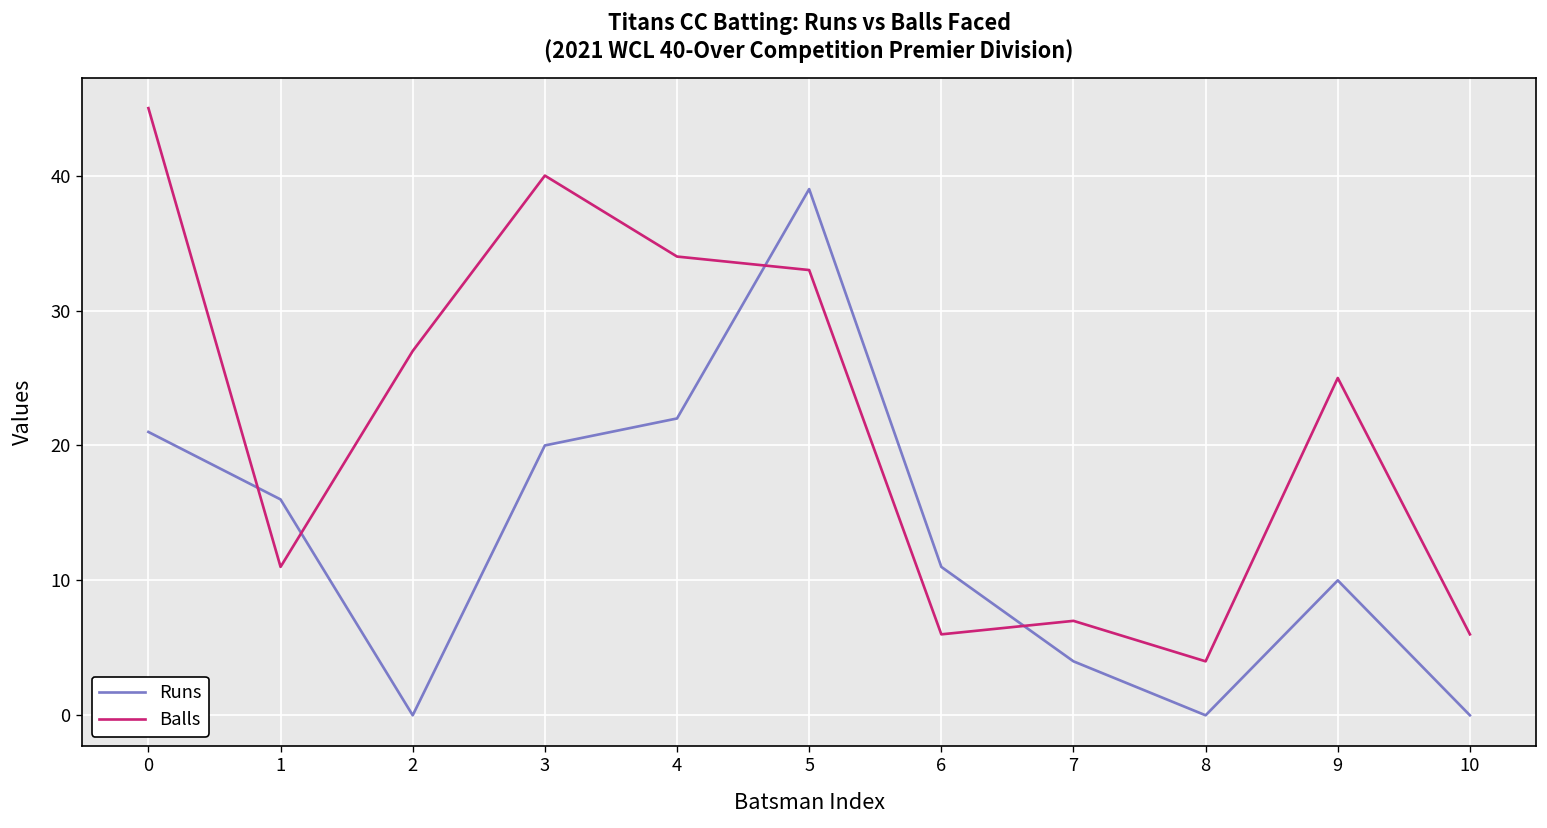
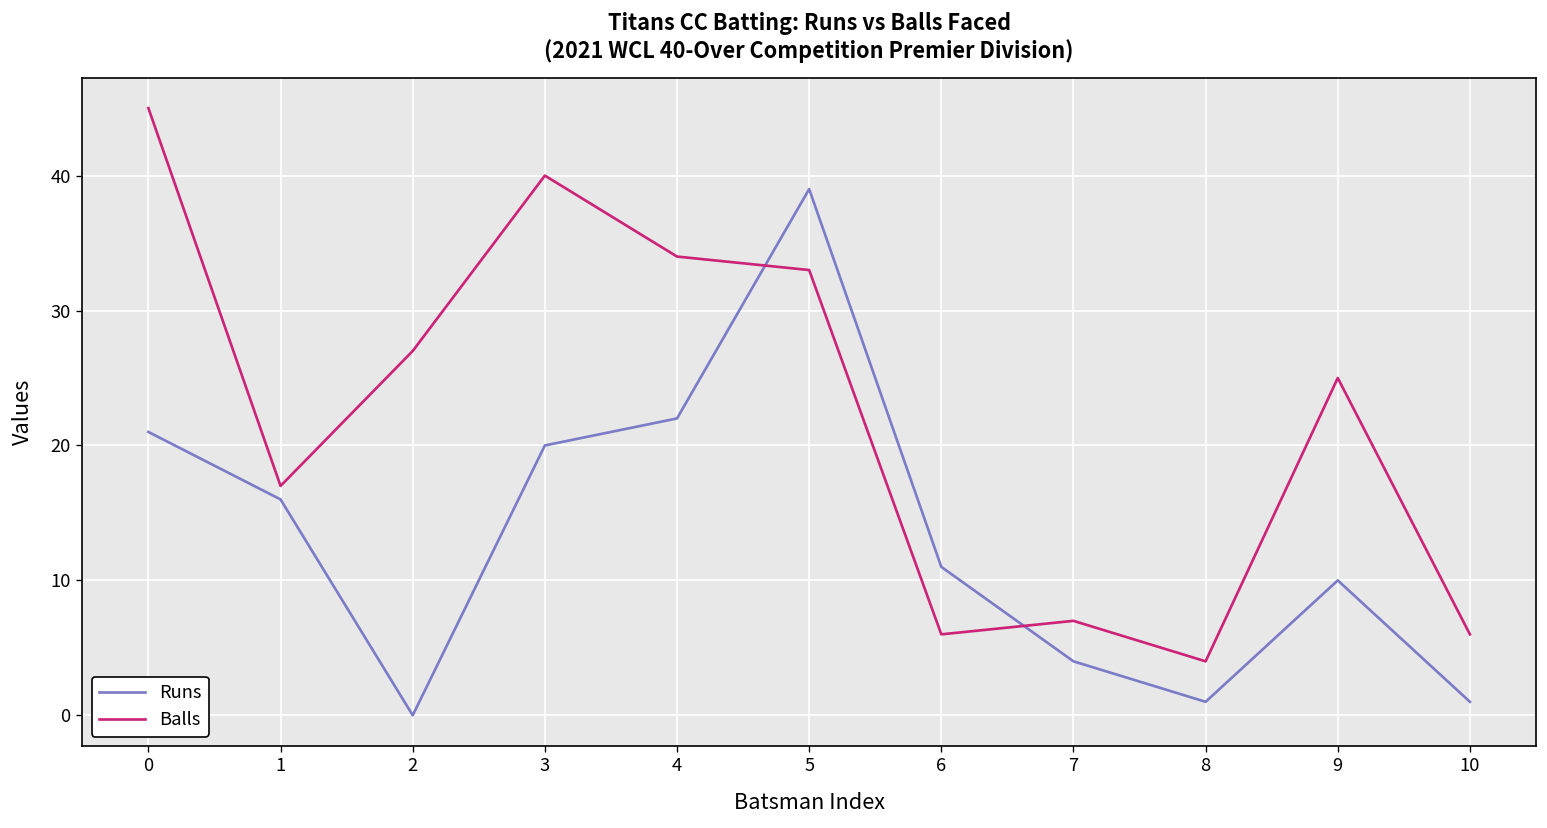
Balls, 1: 11 -> 17
Runs, 8: 0 -> 1
Runs, 10: 0 -> 1
